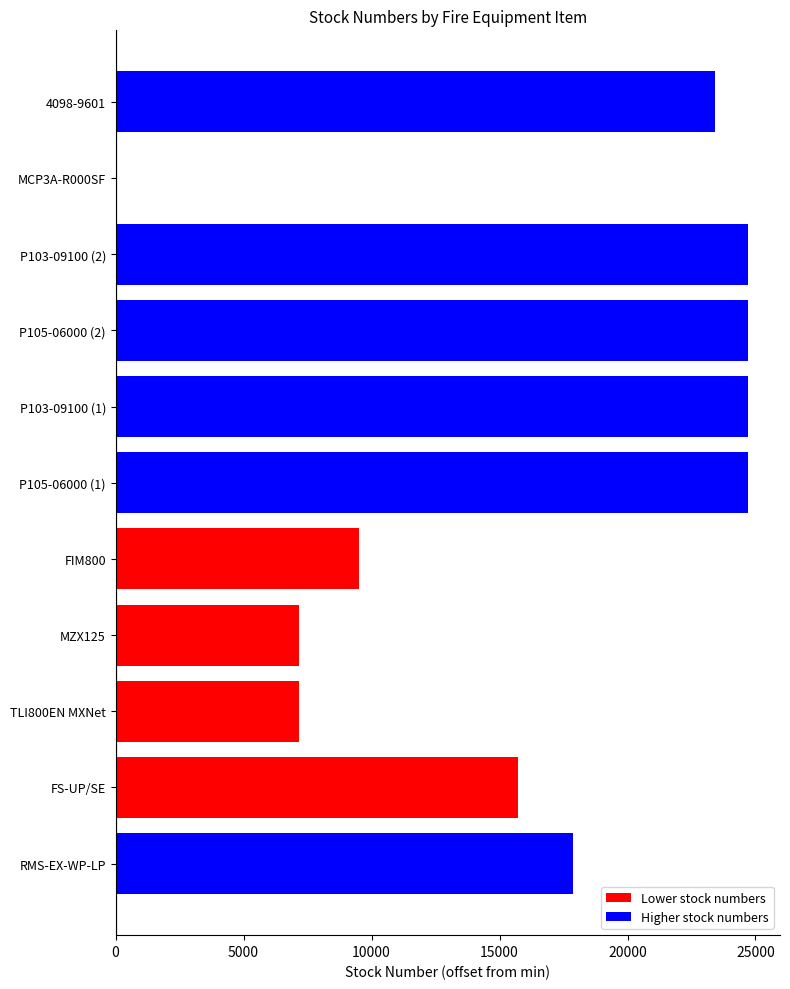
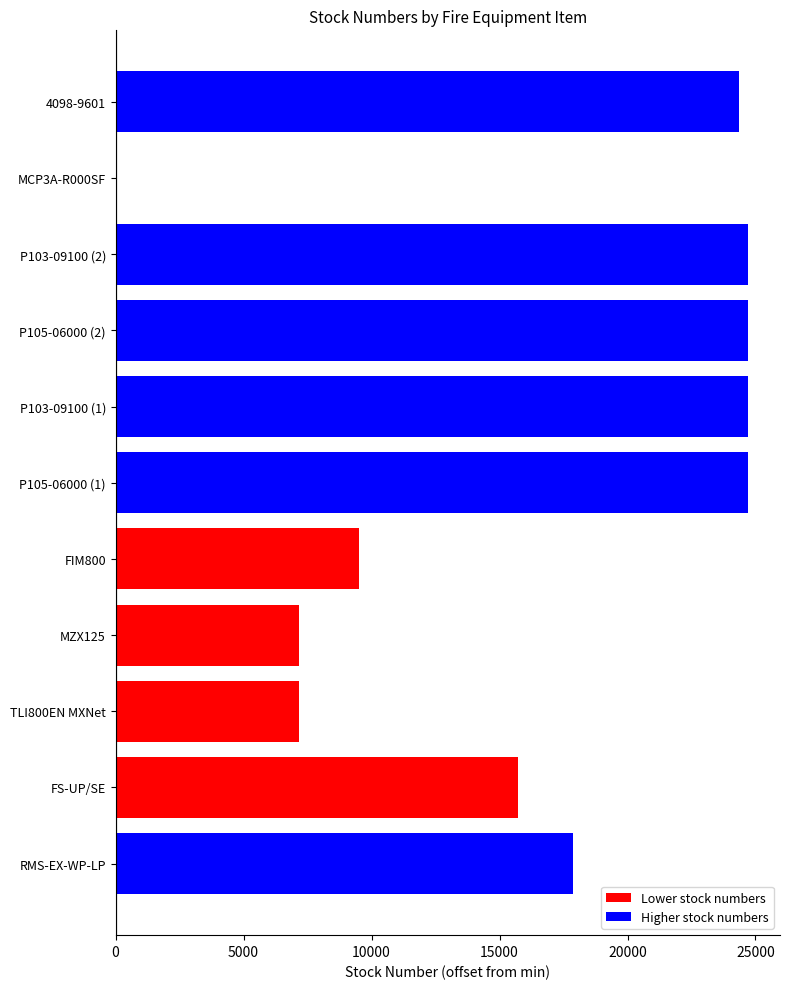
4098-9601: 23400 -> 24400
